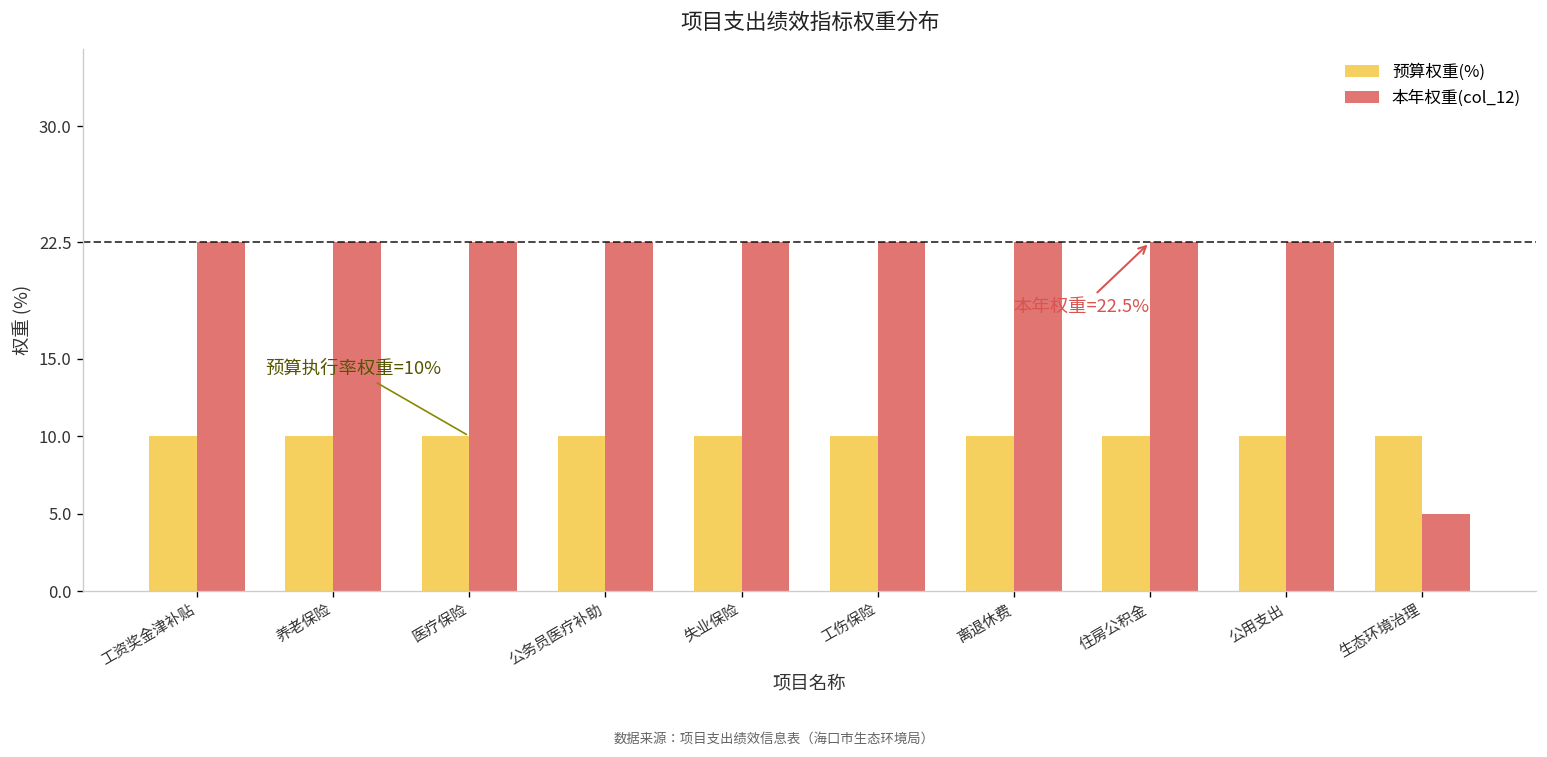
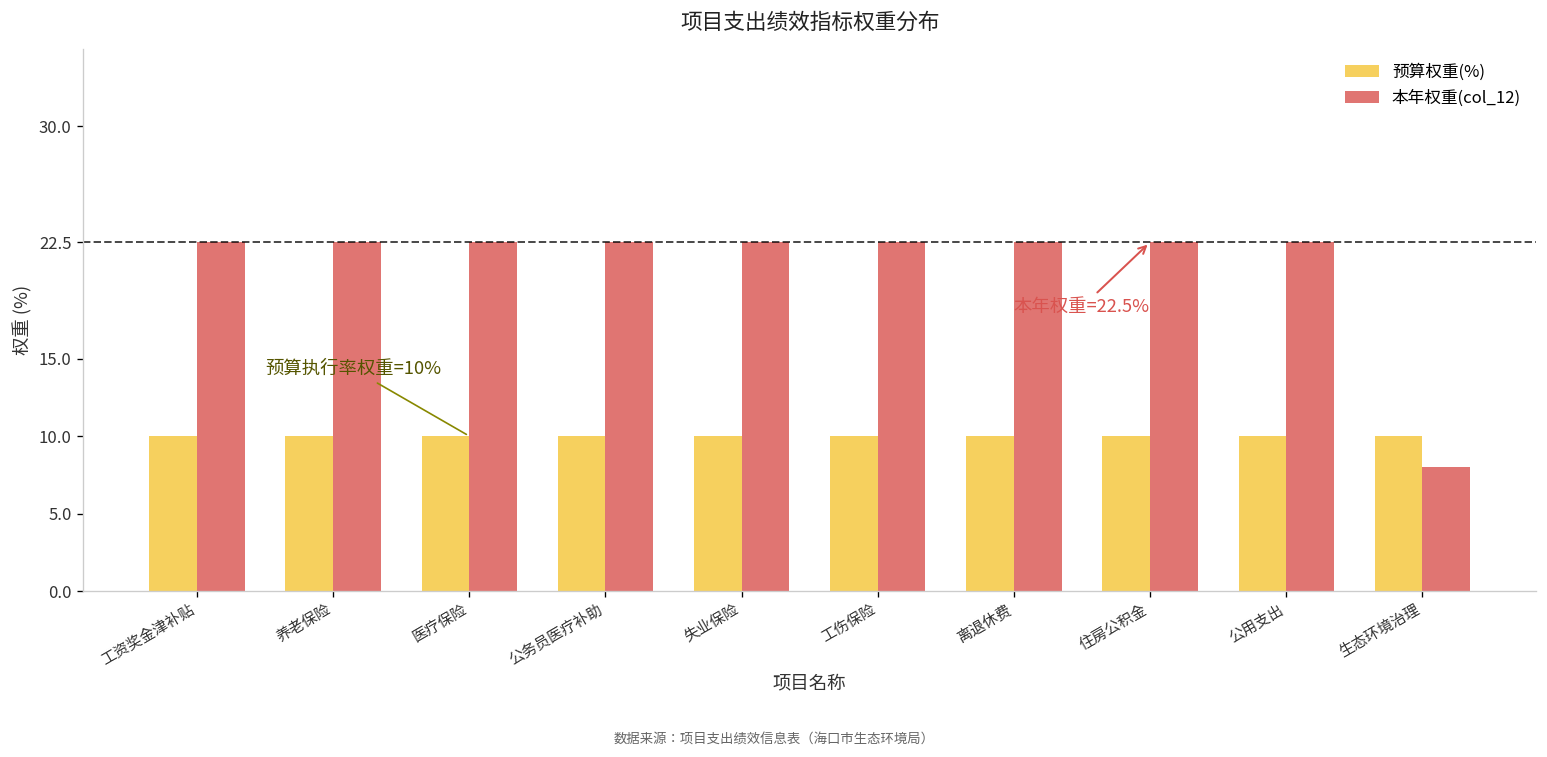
本年权重(col_12), 生态环境治理: 5 -> 8
